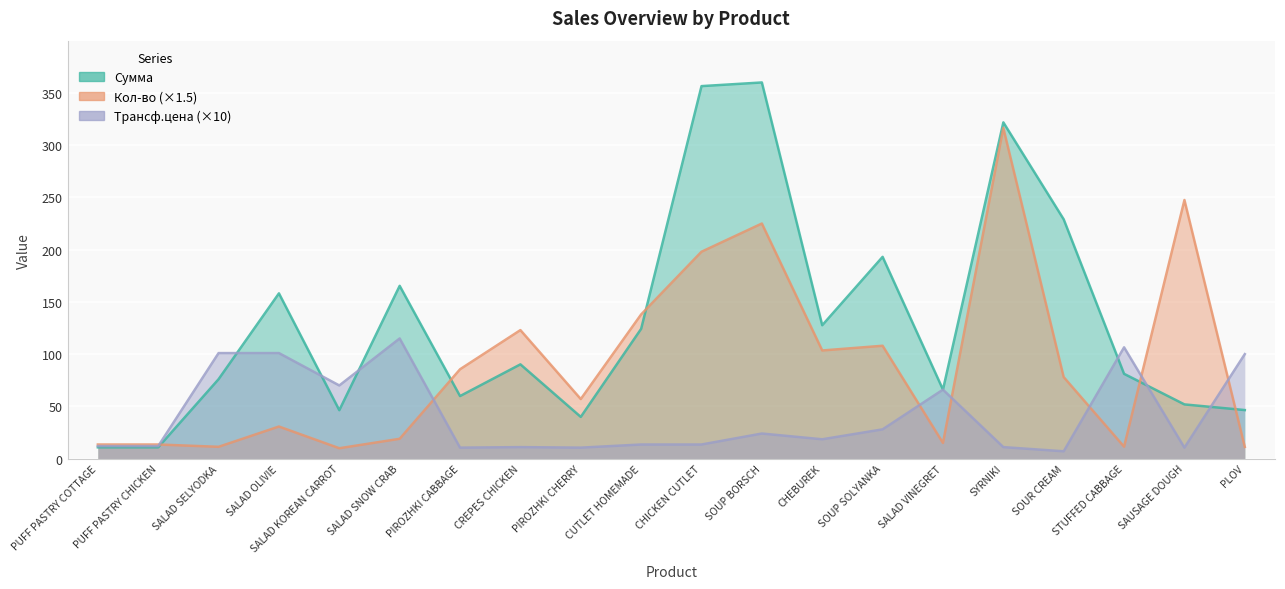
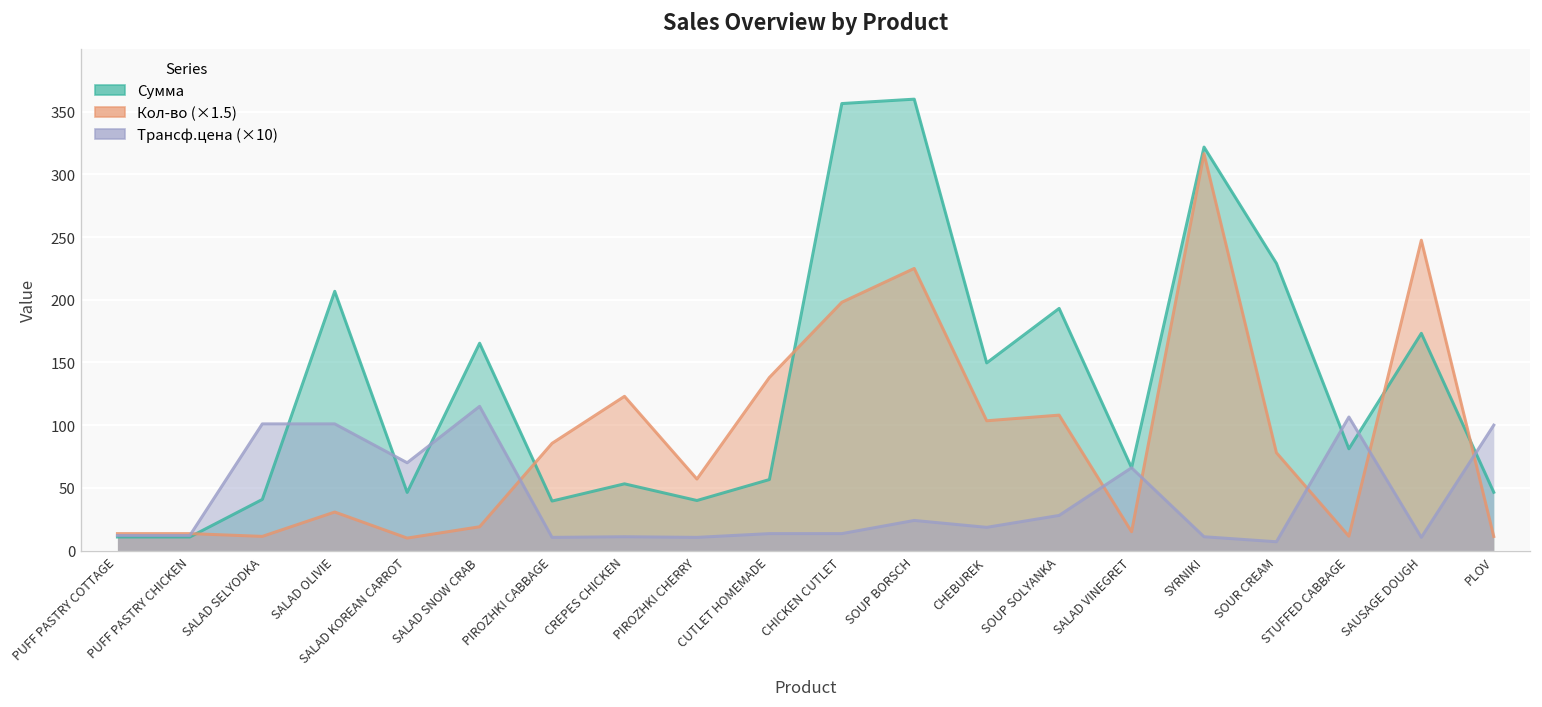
Сумма, SALAD SELYODKA: 76 -> 41
Сумма, SALAD OLIVIE: 158 -> 207
Сумма, PIROZHKI CABBAGE: 60 -> 39
Сумма, CREPES CHICKEN: 90 -> 53
Сумма, CUTLET HOMEMADE: 124 -> 57
Сумма, CHEBUREK: 128 -> 150
Сумма, SAUSAGE DOUGH: 52 -> 173
